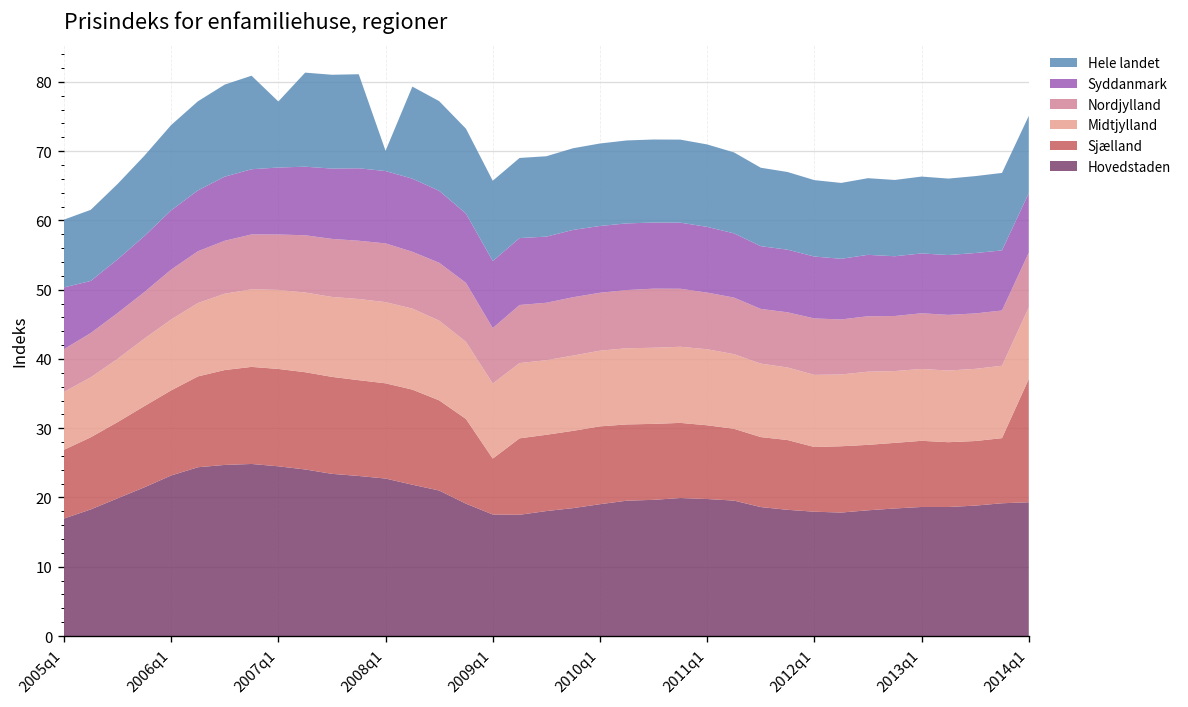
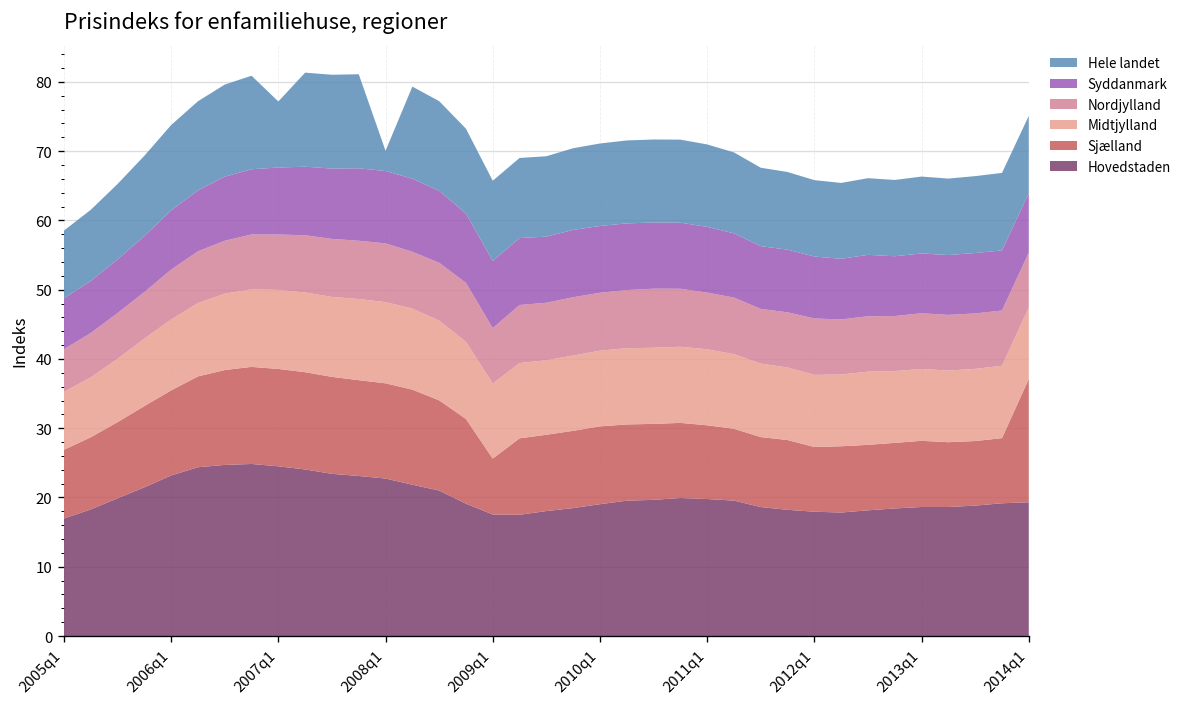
Syddanmark, 2005q1: 9 -> 7
